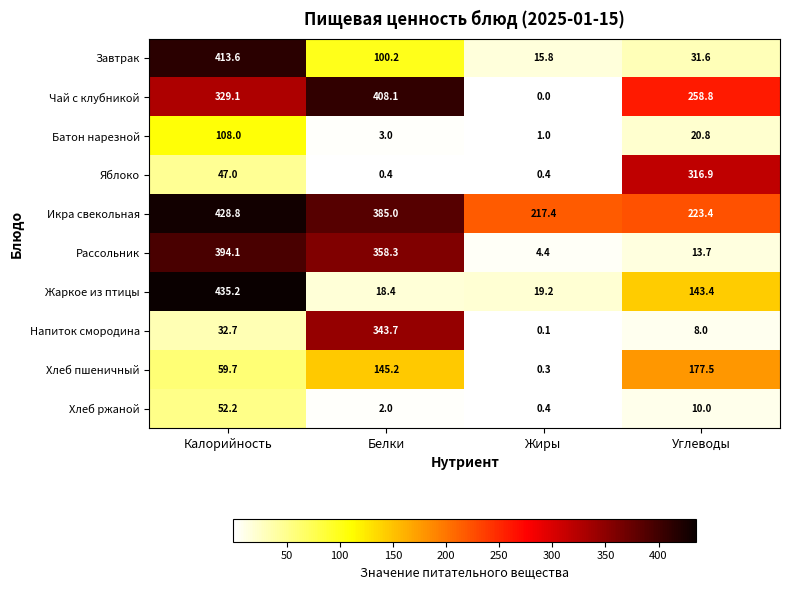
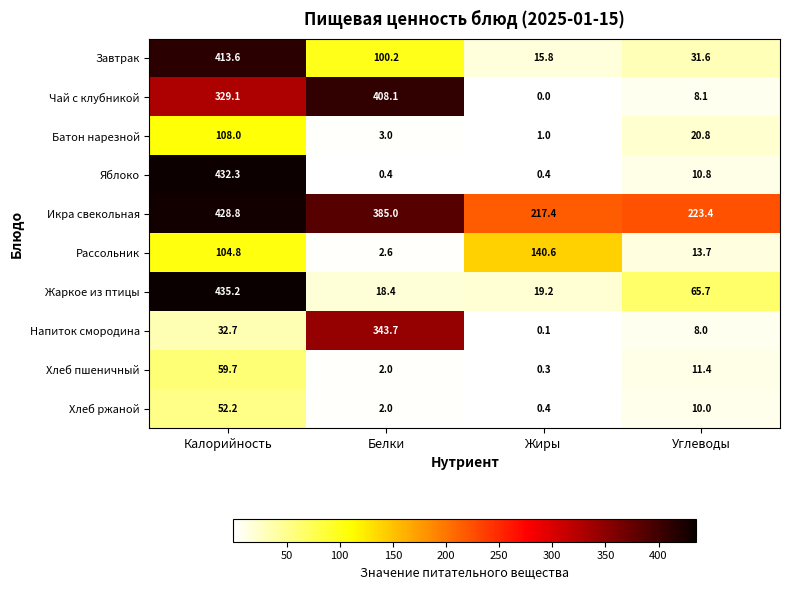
Чай с клубникой, Углеводы: 258.8 -> 8.1
Яблоко, Калорийность: 47.0 -> 432.3
Яблоко, Углеводы: 316.9 -> 10.8
Рассольник, Калорийность: 394.1 -> 104.8
Рассольник, Белки: 358.3 -> 2.6
Рассольник, Жиры: 4.4 -> 140.6
Жаркое из птицы, Углеводы: 143.4 -> 65.7
Хлеб пшеничный, Белки: 145.2 -> 2.0
Хлеб пшеничный, Углеводы: 177.5 -> 11.4
